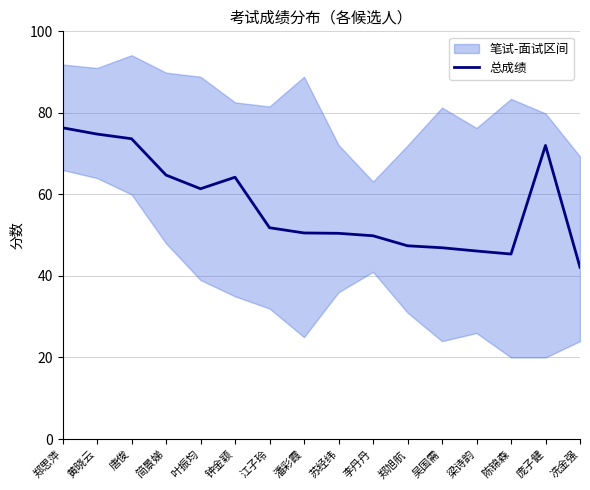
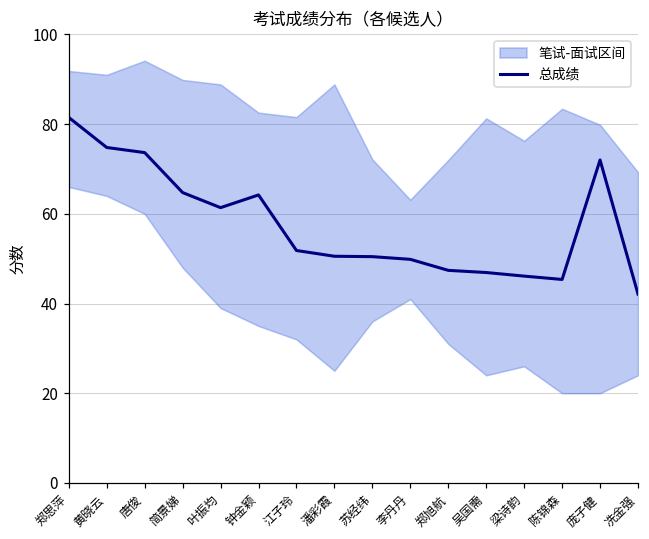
总成绩, 郑思萍: 76 -> 81
